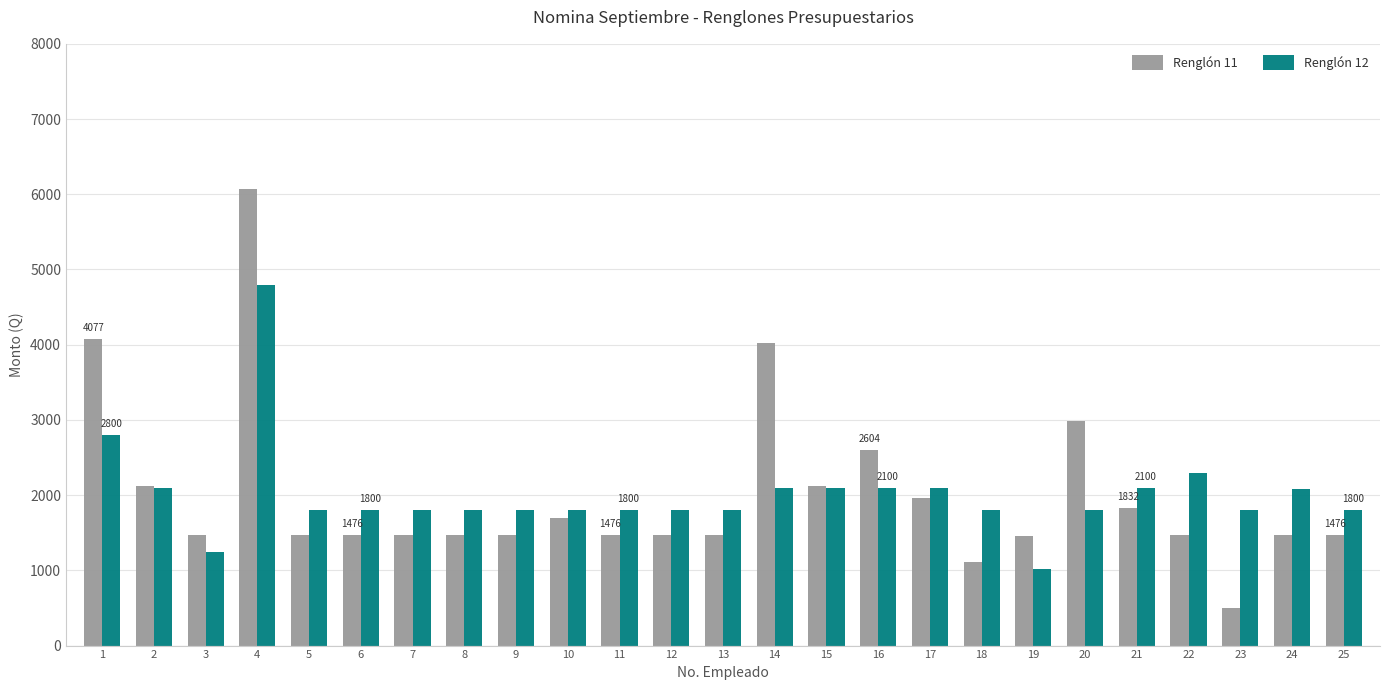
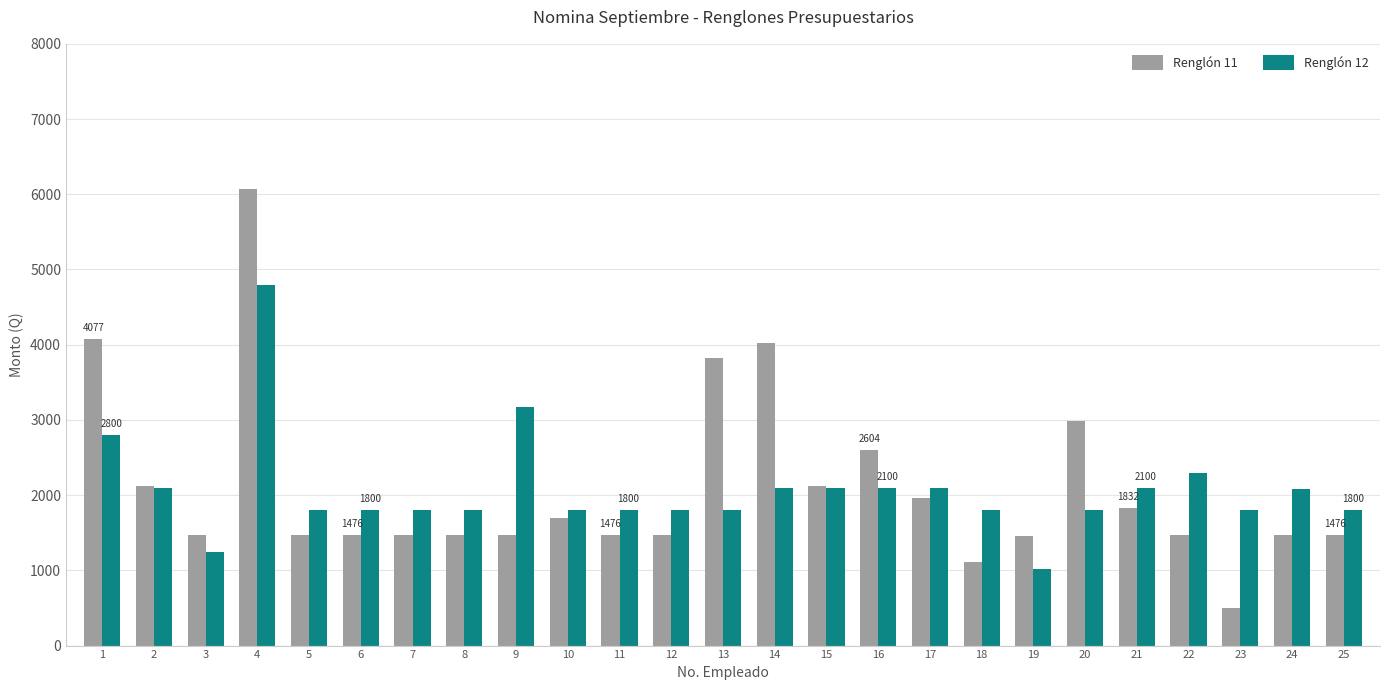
Renglón 12, 9: 1800 -> 3200
Renglón 11, 13: 1500 -> 3800
